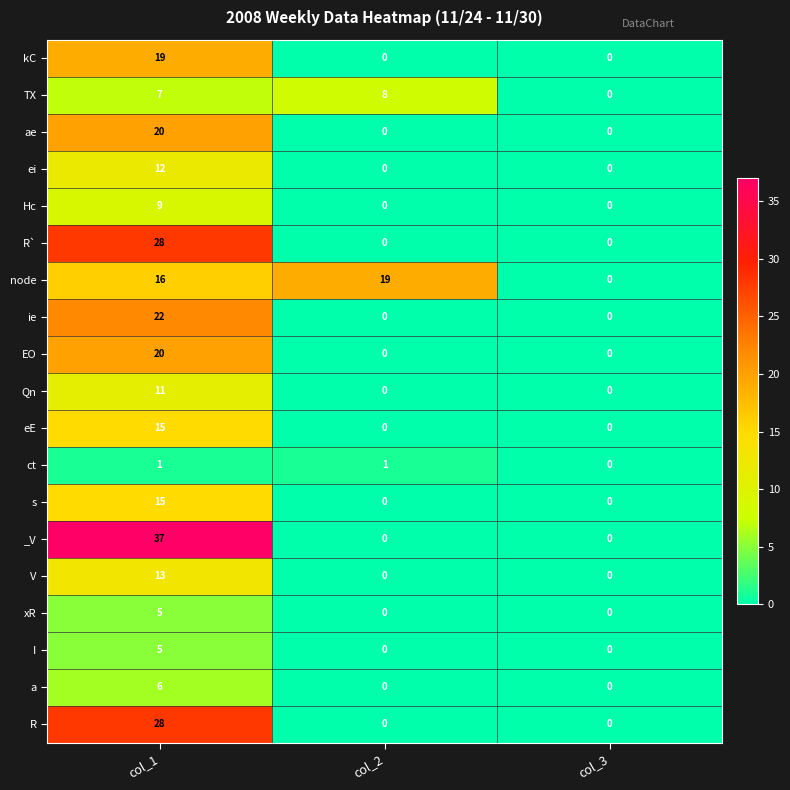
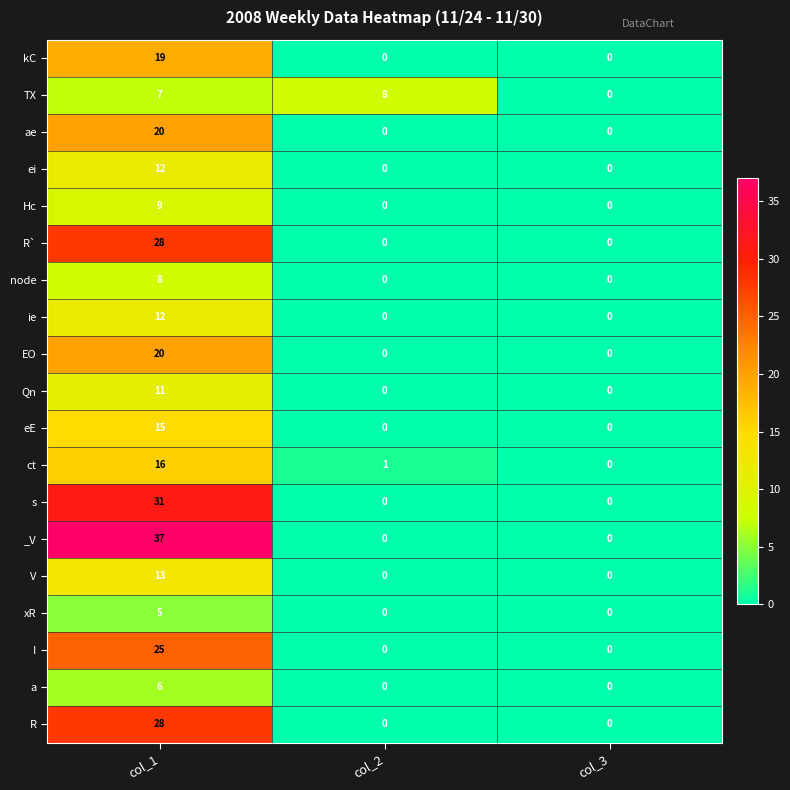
node, col_1: 16 -> 8
node, col_2: 19 -> 0
ie, col_1: 22 -> 12
ct, col_1: 1 -> 16
s, col_1: 15 -> 31
I, col_1: 5 -> 25
